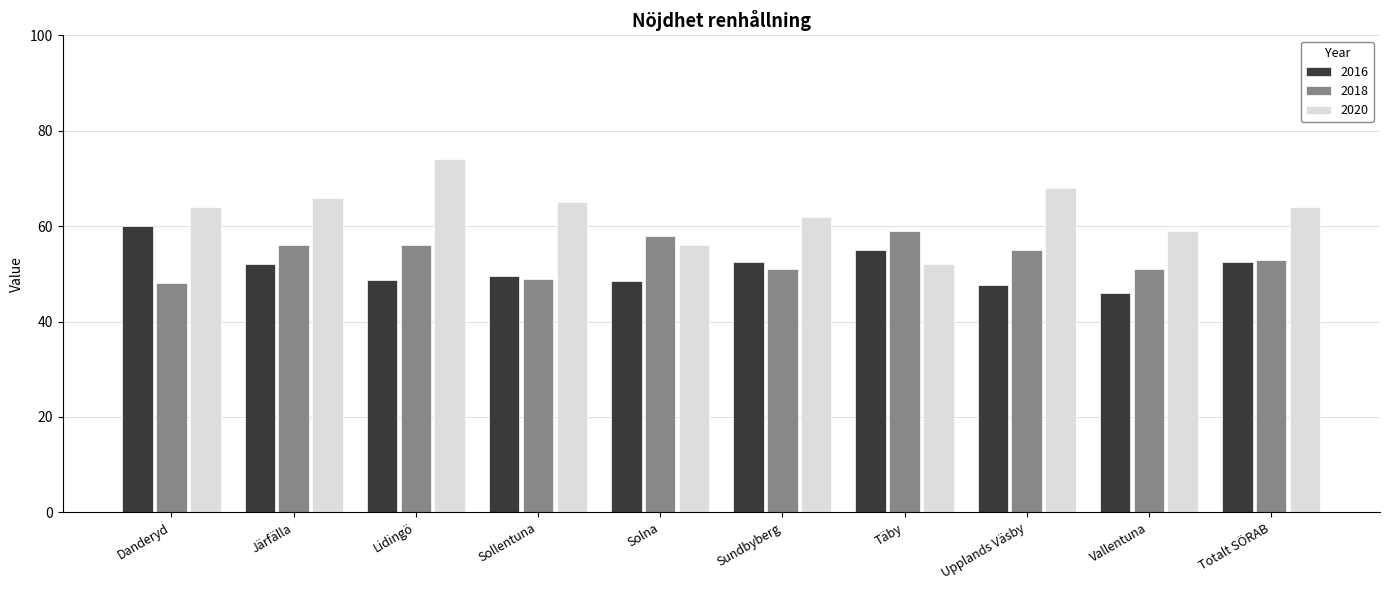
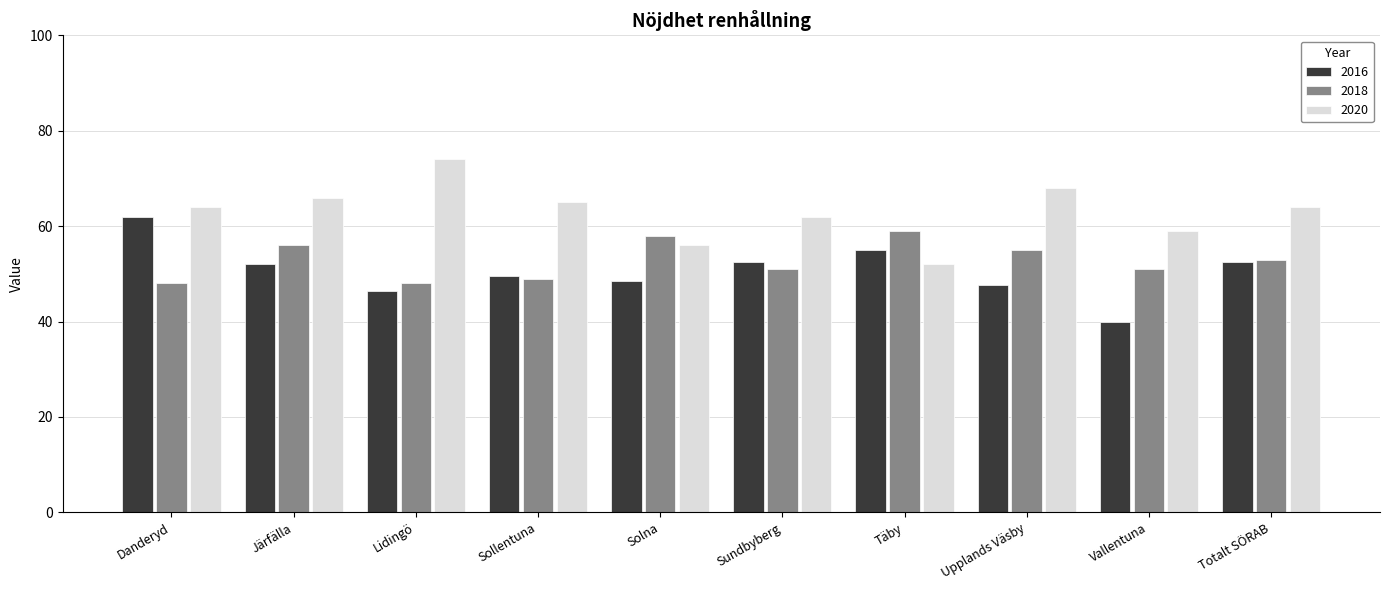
2016, Danderyd: 60 -> 62
2016, Lidingö: 49 -> 47
2018, Lidingö: 56 -> 48
2016, Vallentuna: 46 -> 40
